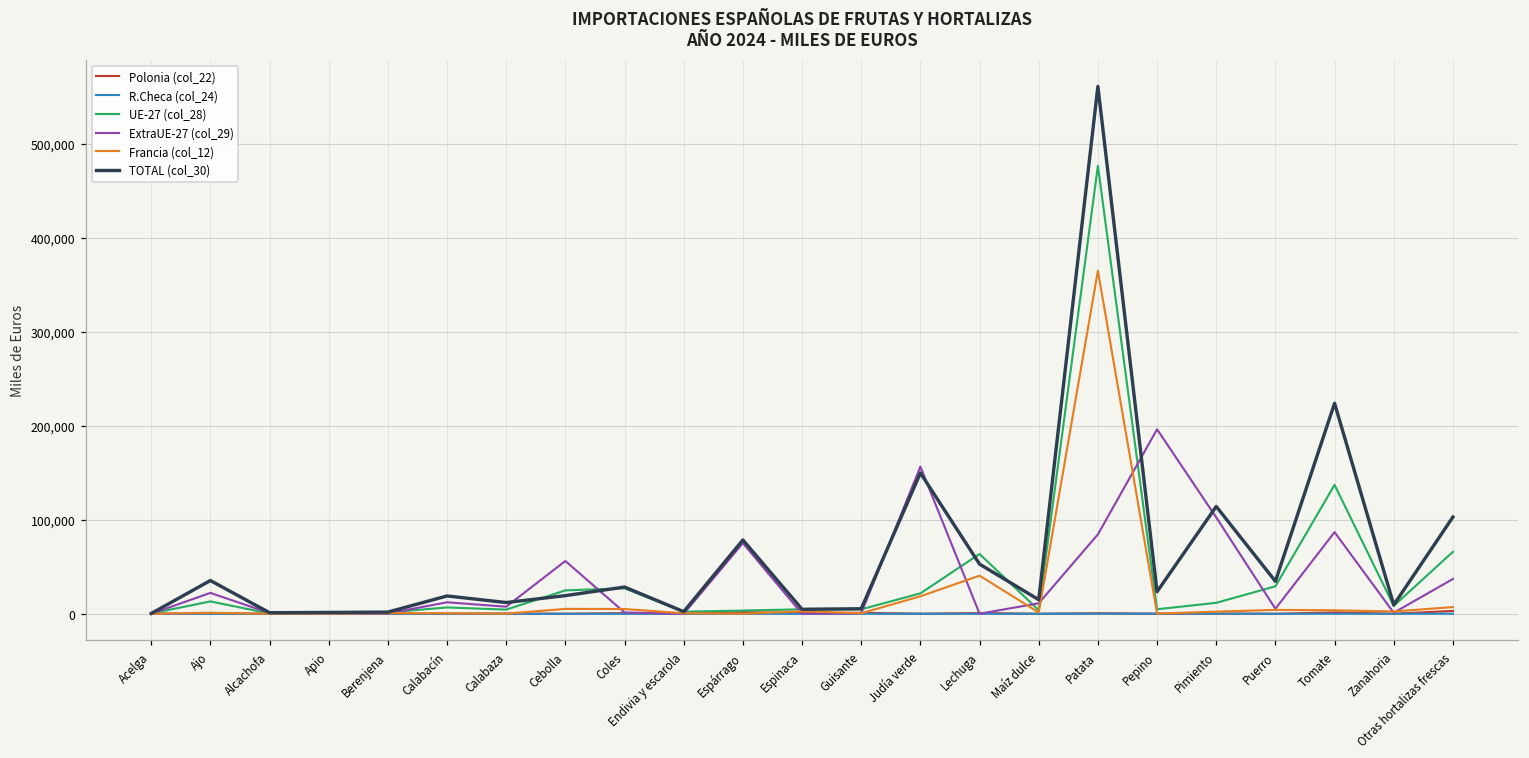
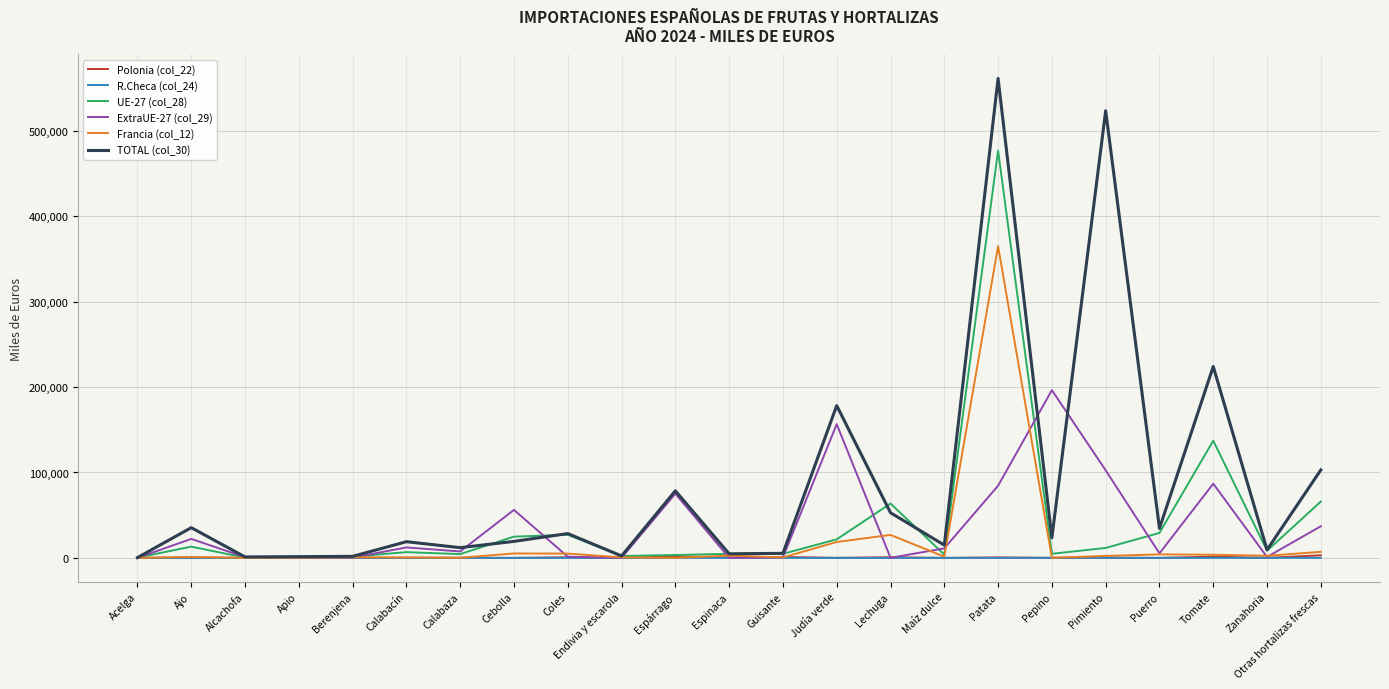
TOTAL (col_30), Judía verde: 150,000 -> 180,000
Francia (col_12), Lechuga: 40,000 -> 30,000
TOTAL (col_30), Pimiento: 110,000 -> 520,000
